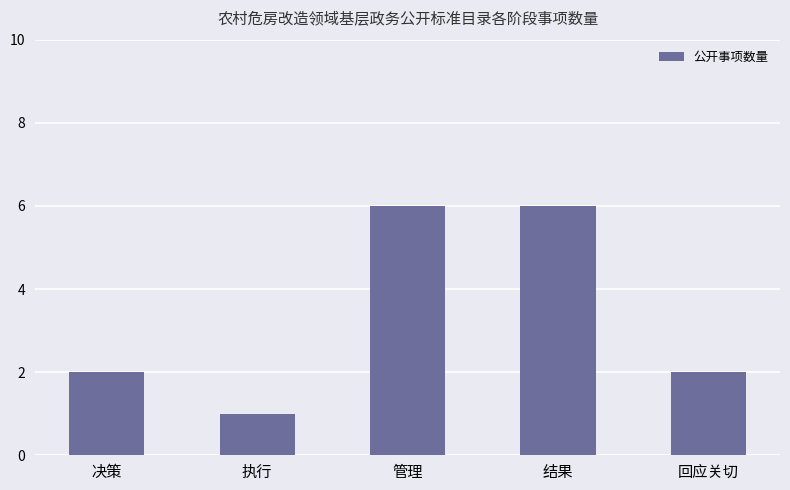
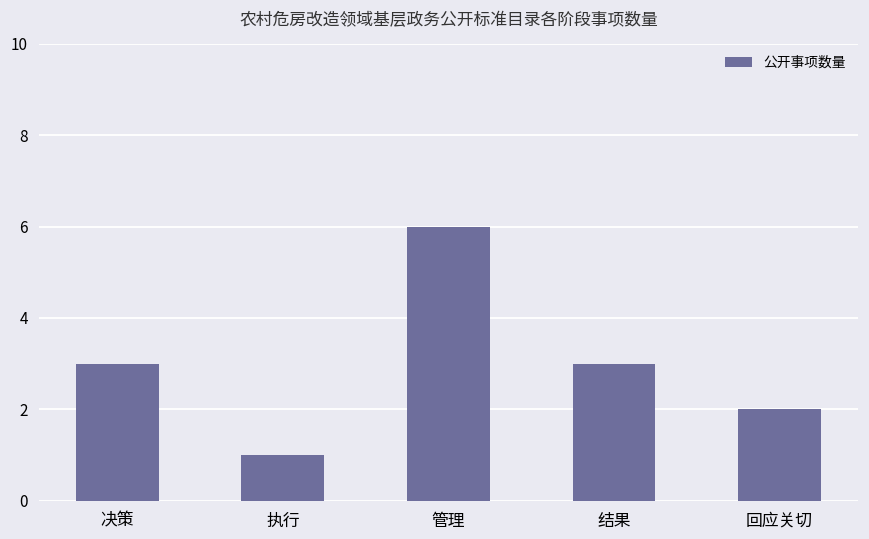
决策: 2 -> 3
结果: 6 -> 3
